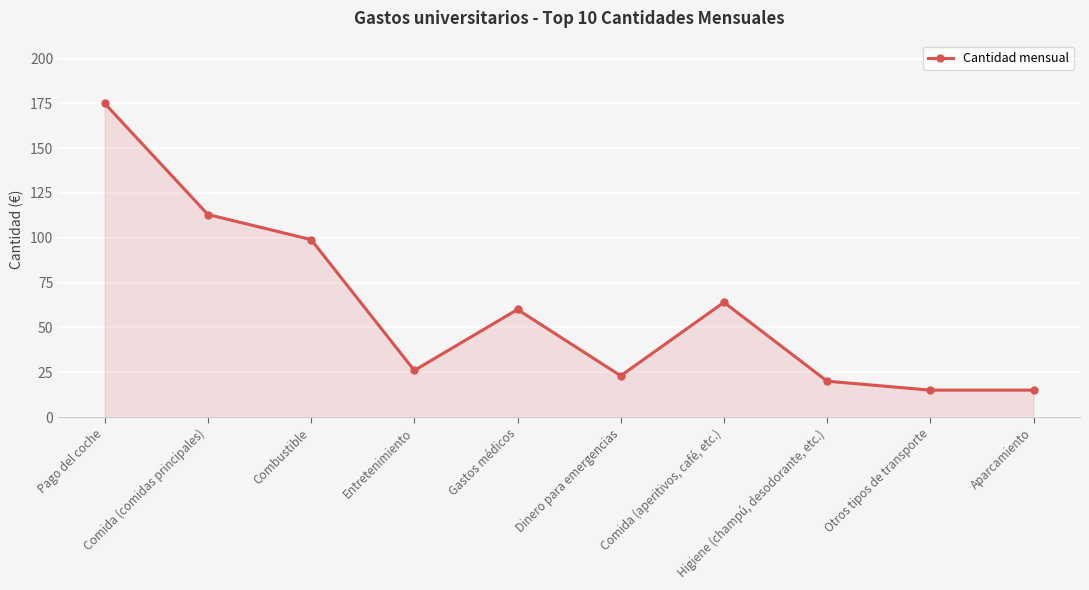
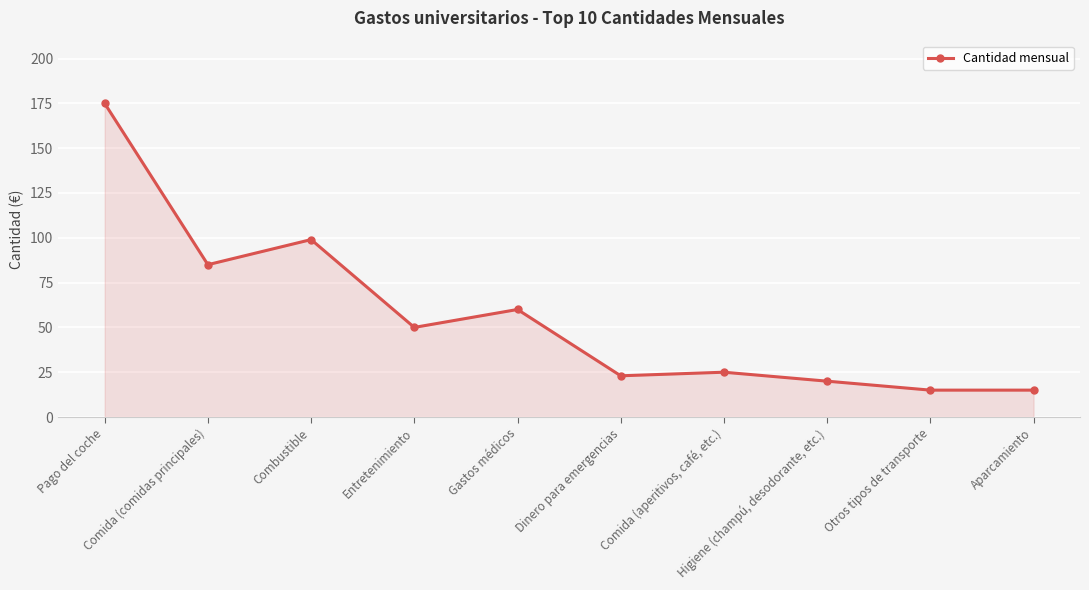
Comida (comidas principales): 113 -> 85
Entretenimiento: 26 -> 50
Comida (aperitivos, café, etc.): 64 -> 25
